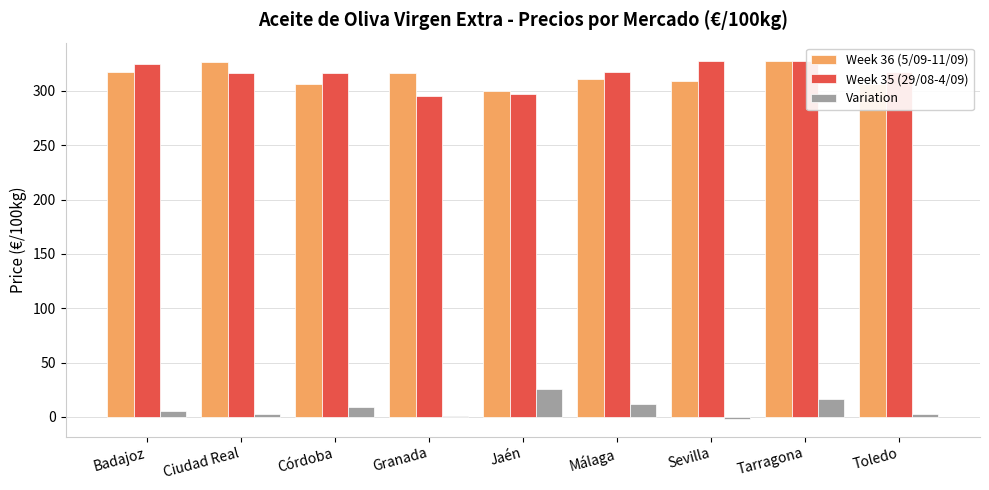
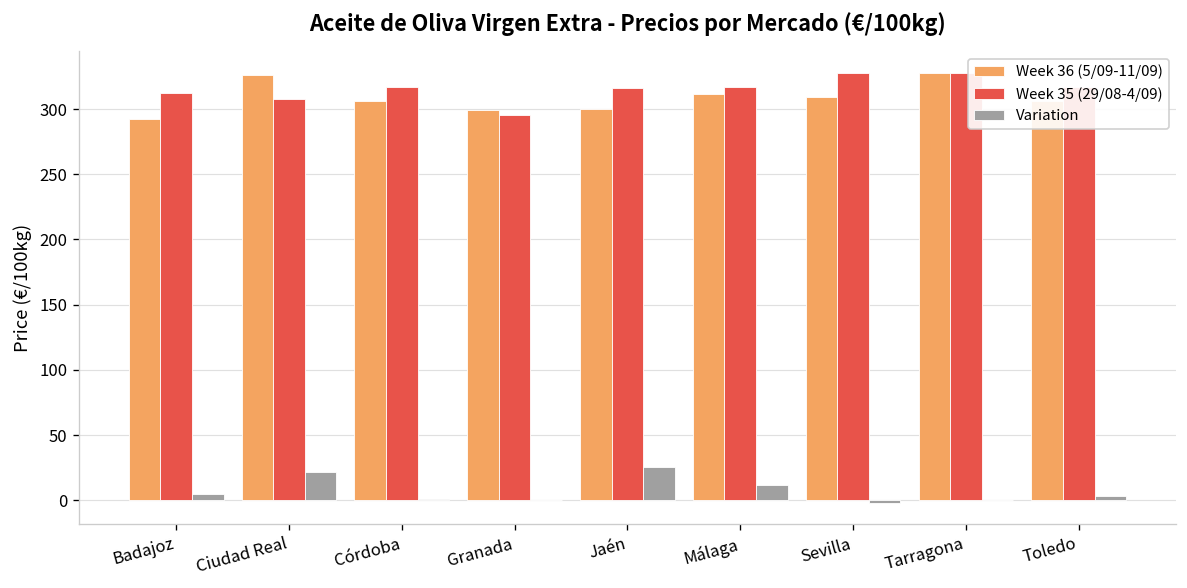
Week 36 (5/09-11/09), Badajoz: 318 -> 292
Week 35 (29/08-4/09), Badajoz: 324 -> 313
Week 35 (29/08-4/09), Ciudad Real: 316 -> 308
Variation, Ciudad Real: 3 -> 22
Variation, Córdoba: 9 -> 1
Week 36 (5/09-11/09), Granada: 316 -> 299
Week 35 (29/08-4/09), Jaén: 297 -> 316
Variation, Tarragona: 17 -> 0
